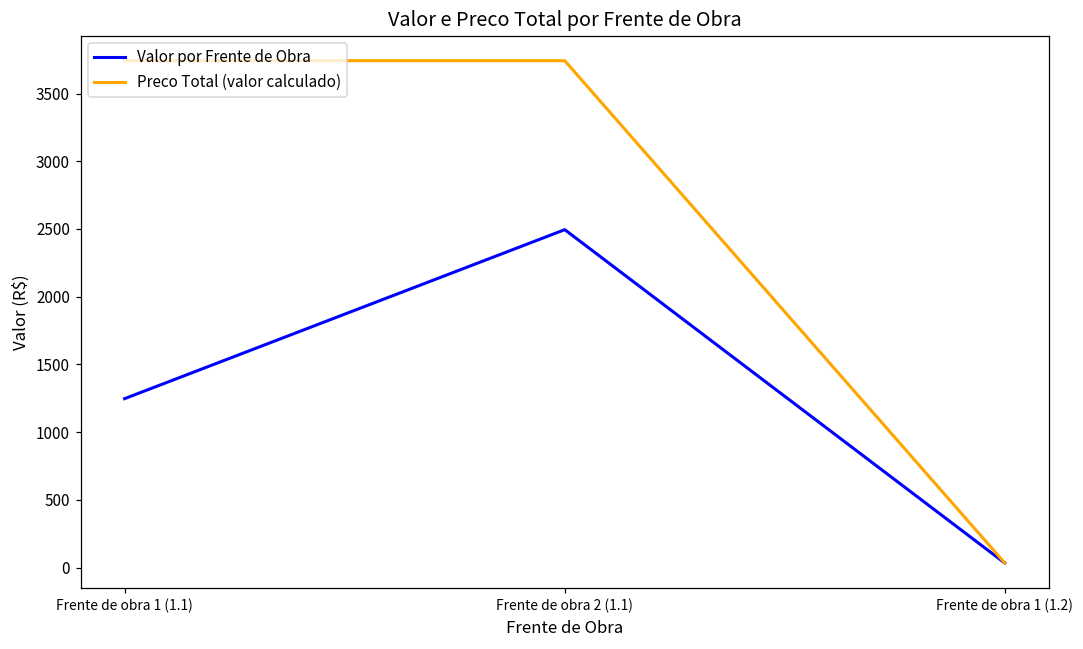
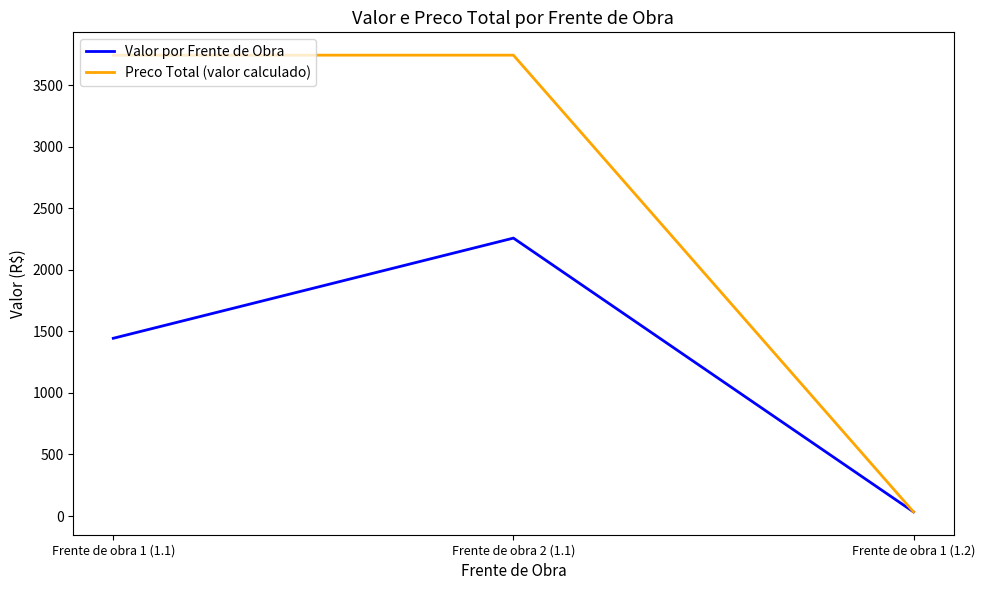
Valor por Frente de Obra, Frente de obra 1 (1.1): 1250 -> 1440
Valor por Frente de Obra, Frente de obra 2 (1.1): 2500 -> 2260
